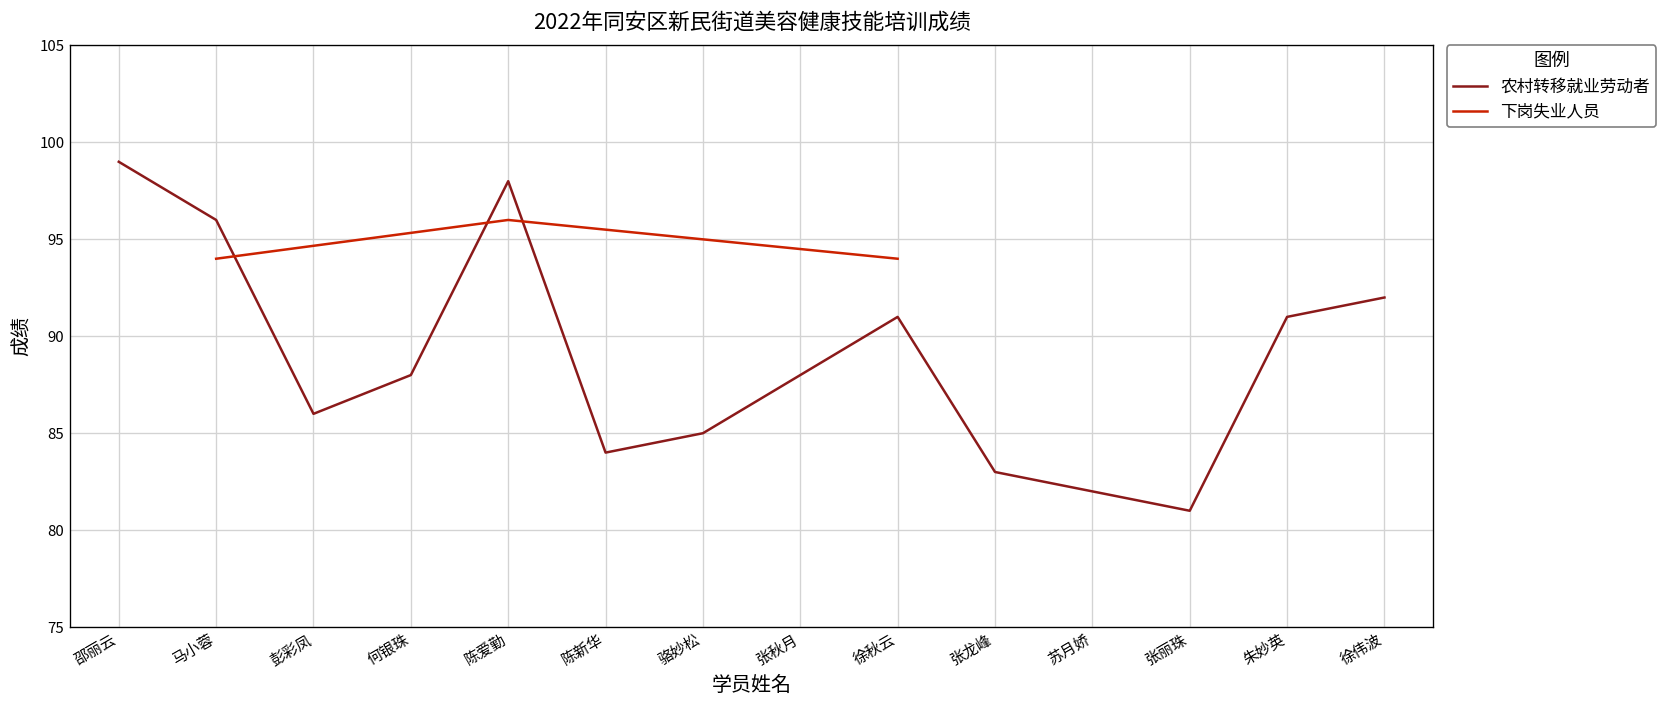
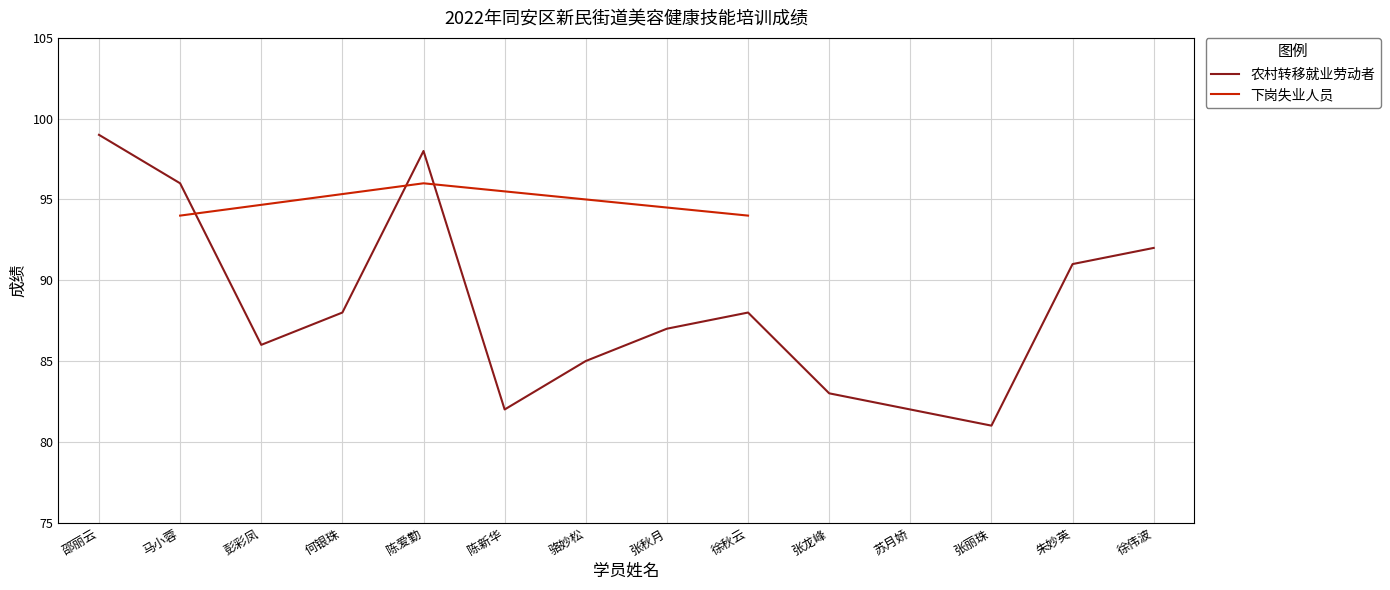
农村转移就业劳动者, 陈新华: 84 -> 82
农村转移就业劳动者, 张秋月: 88 -> 87
农村转移就业劳动者, 徐秋云: 91 -> 88
